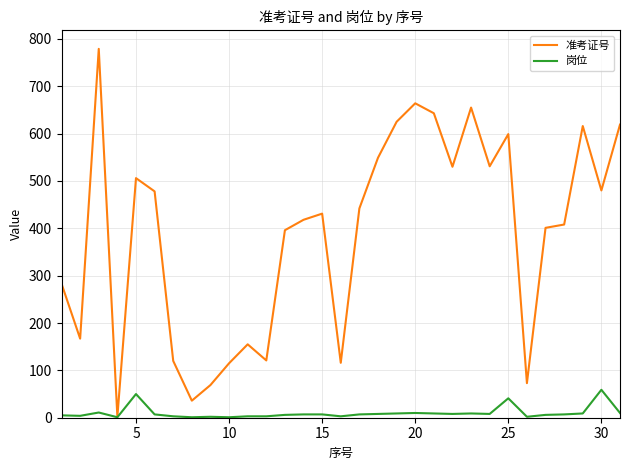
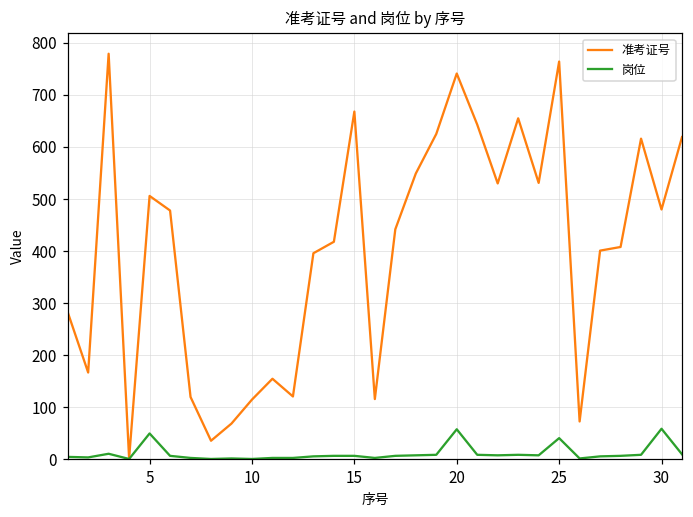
准考证号, 15: 430 -> 670
准考证号, 20: 660 -> 740
岗位, 20: 10 -> 60
准考证号, 25: 600 -> 760
